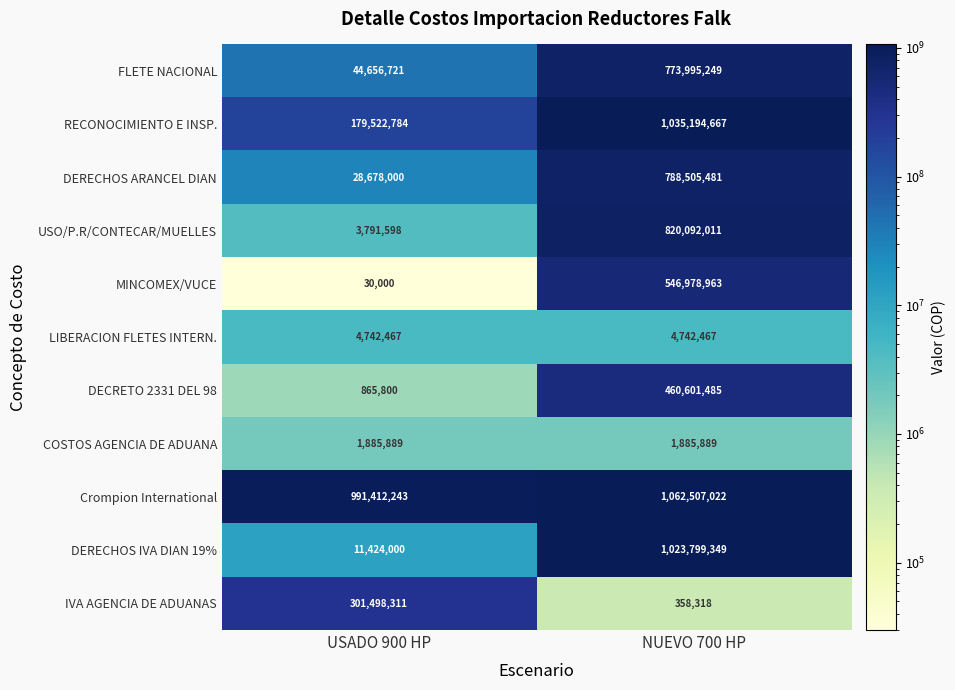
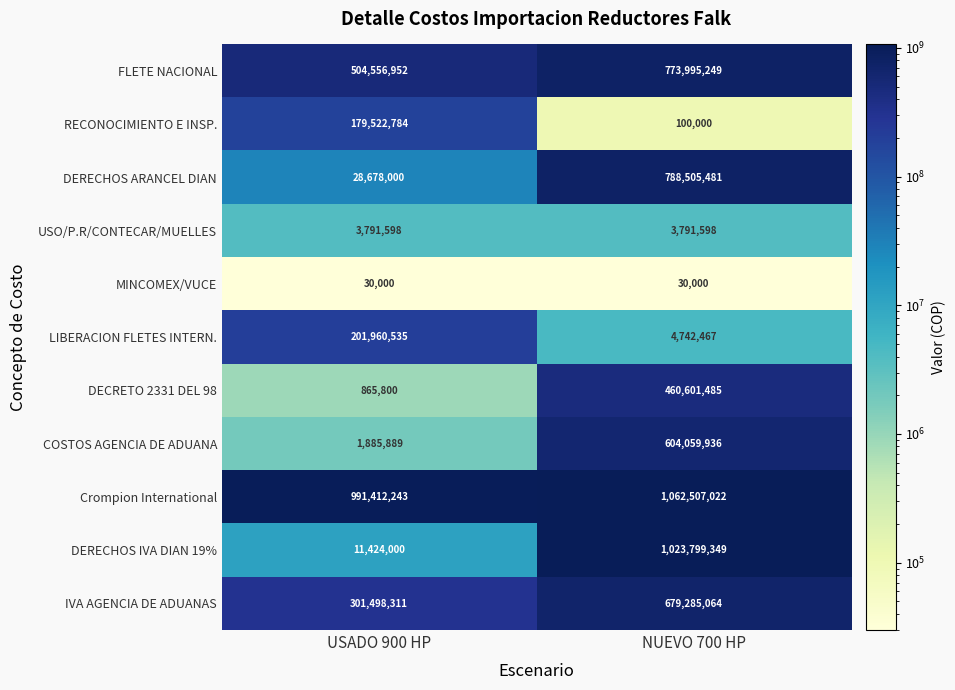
FLETE NACIONAL, USADO 900 HP: 44,656,721 -> 504,556,952
RECONOCIMIENTO E INSP., NUEVO 700 HP: 1,035,194,667 -> 100,000
USO/P.R/CONTECAR/MUELLES, NUEVO 700 HP: 820,092,011 -> 3,791,598
MINCOMEX/VUCE, NUEVO 700 HP: 546,978,963 -> 30,000
LIBERACION FLETES INTERN., USADO 900 HP: 4,742,467 -> 201,960,535
COSTOS AGENCIA DE ADUANA, NUEVO 700 HP: 1,885,889 -> 604,059,936
IVA AGENCIA DE ADUANAS, NUEVO 700 HP: 358,318 -> 679,285,064
